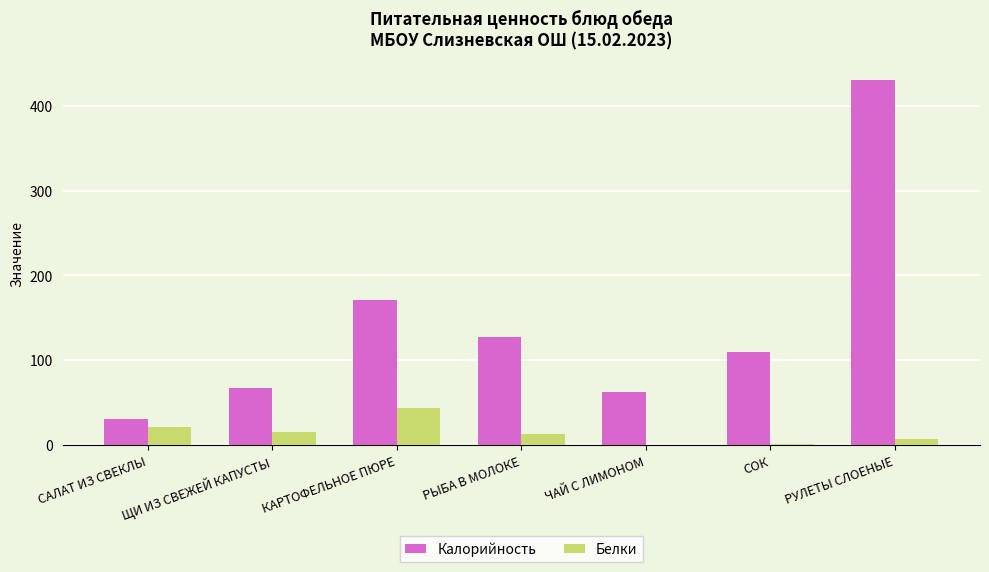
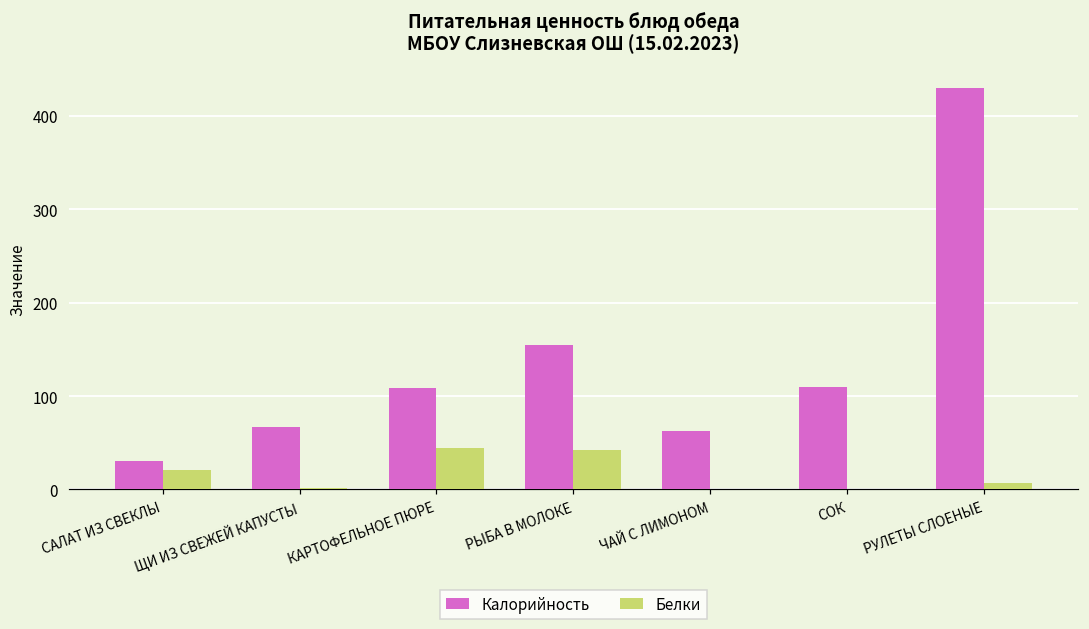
Белки, ЩИ ИЗ СВЕЖЕЙ КАПУСТЫ: 20 -> 0
Калорийность, КАРТОФЕЛЬНОЕ ПЮРЕ: 170 -> 110
Калорийность, РЫБА В МОЛОКЕ: 130 -> 160
Белки, РЫБА В МОЛОКЕ: 10 -> 40
